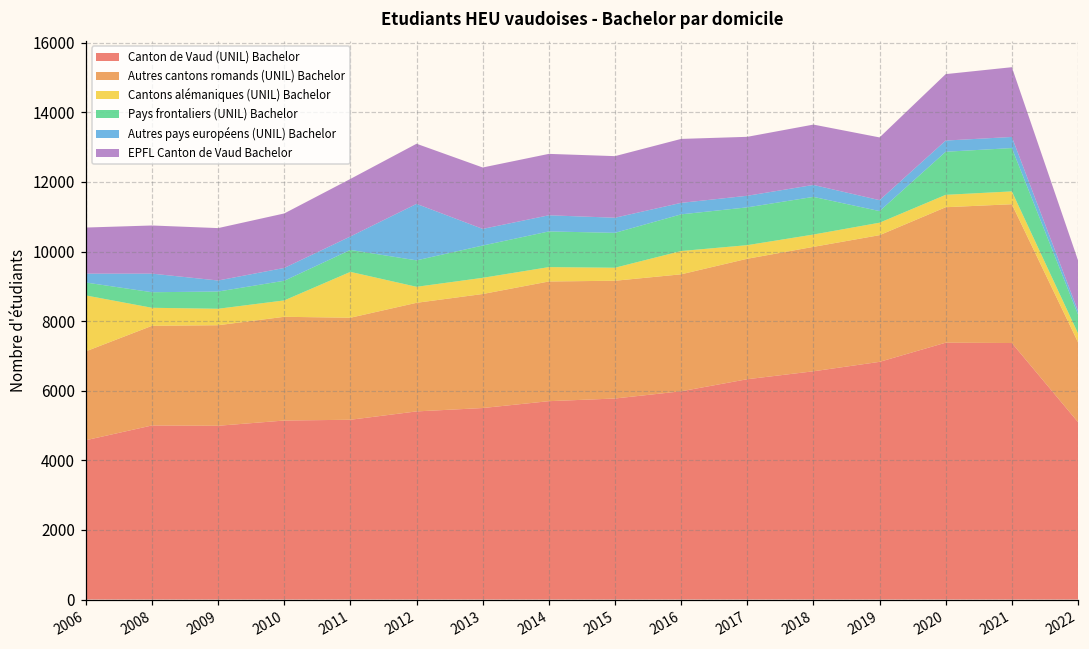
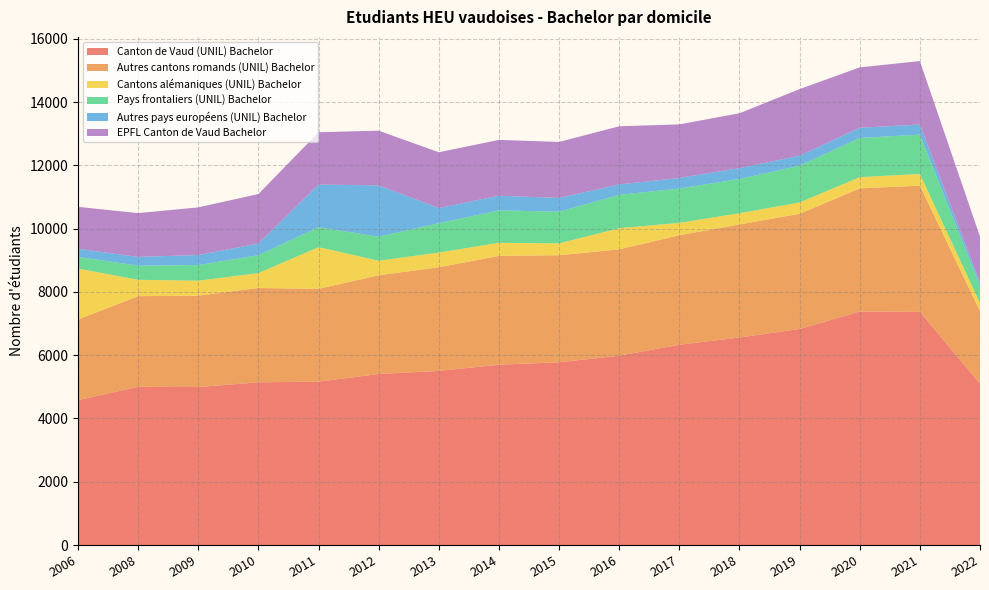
Autres pays européens (UNIL) Bachelor, 2008: 500 -> 300
Autres pays européens (UNIL) Bachelor, 2011: 400 -> 1300
Pays frontaliers (UNIL) Bachelor, 2019: 300 -> 1200
EPFL Canton de Vaud Bachelor, 2019: 1800 -> 2100
